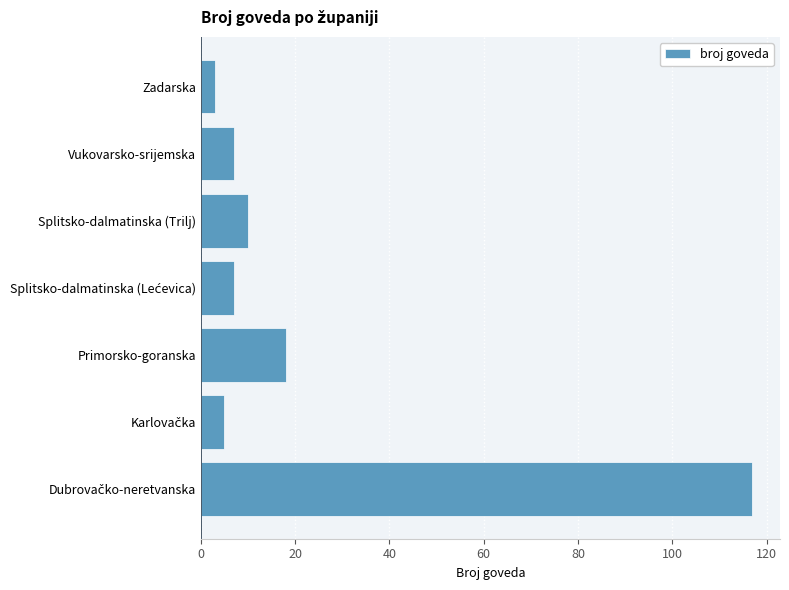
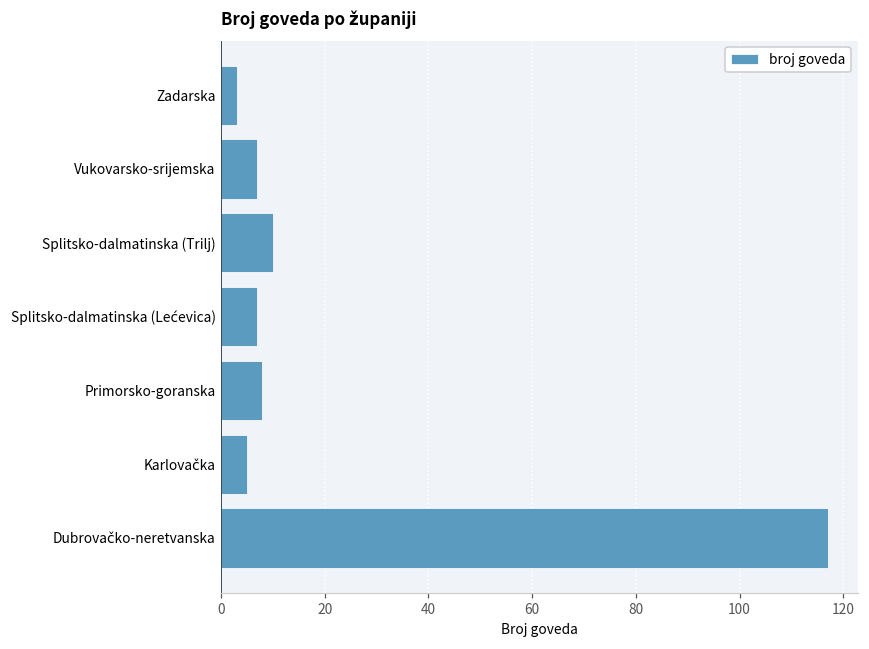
Primorsko-goranska: 18 -> 8
